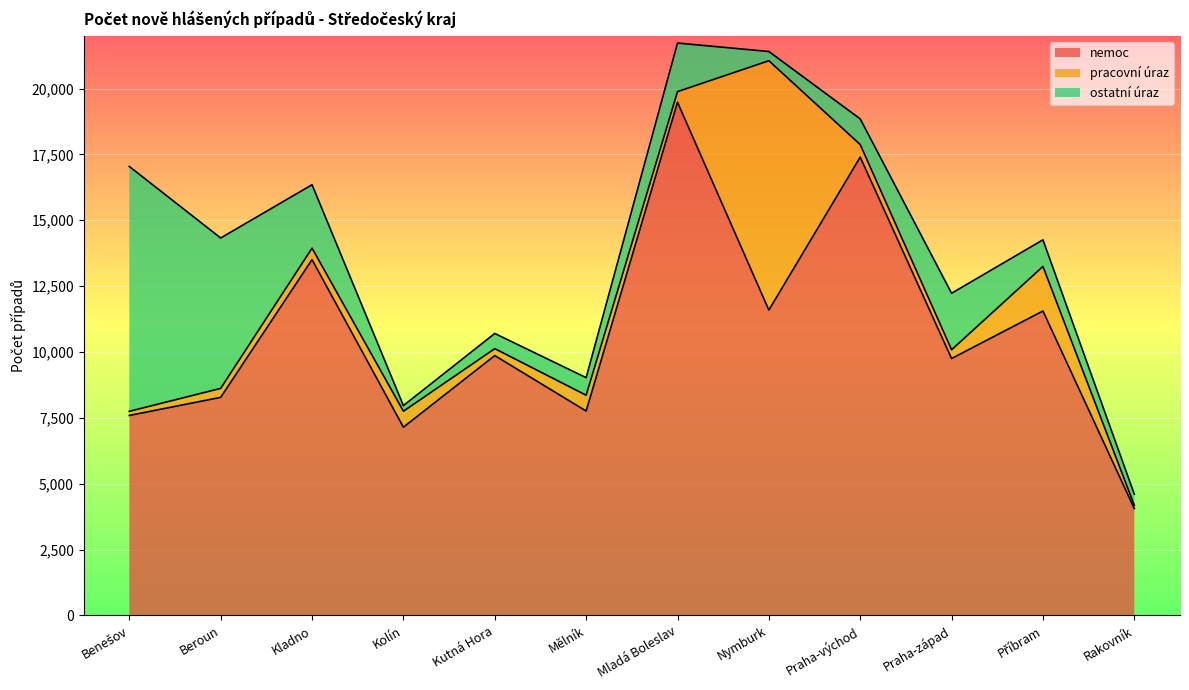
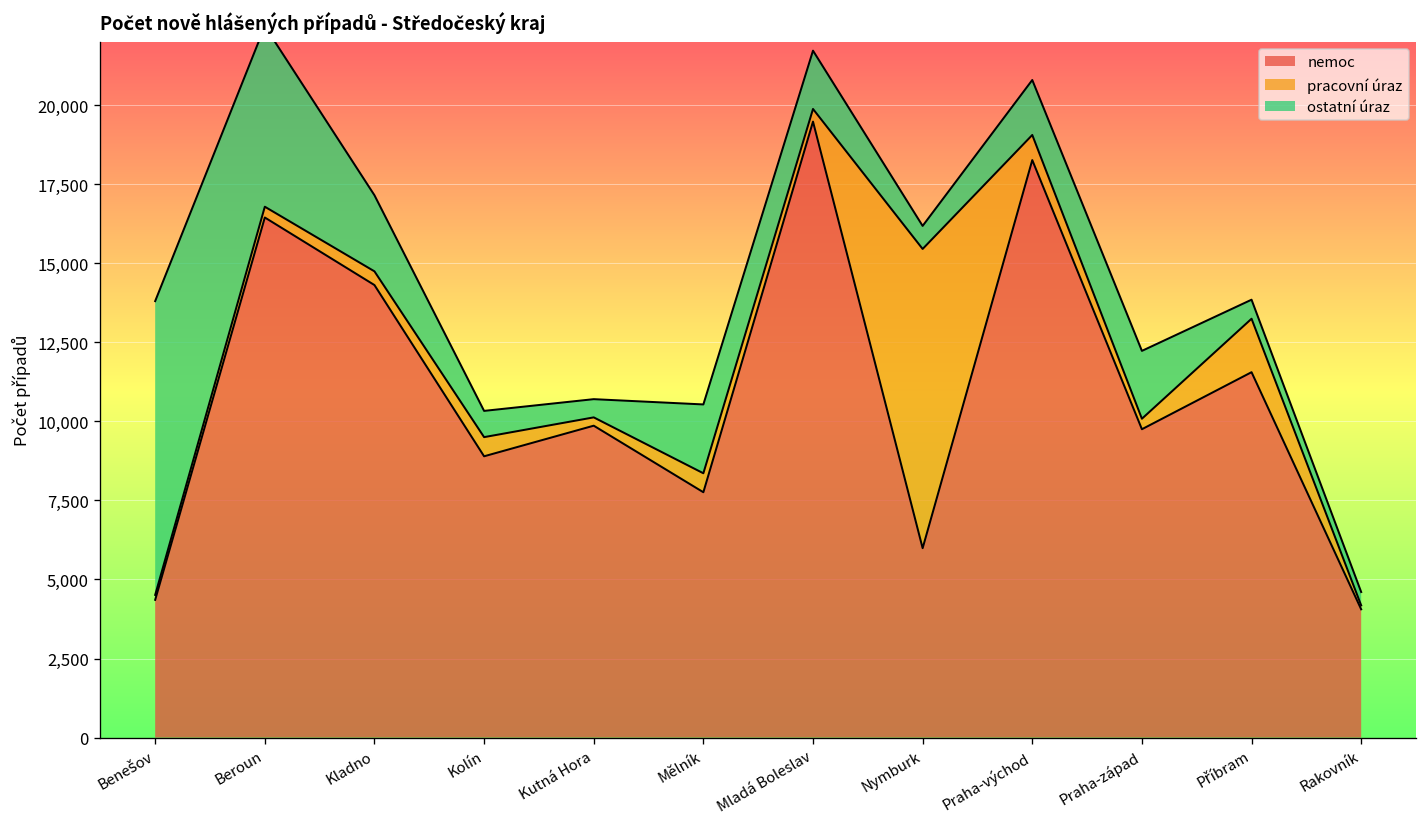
nemoc, Benešov: 7,600 -> 4,400
nemoc, Beroun: 8,300 -> 16,400
nemoc, Kladno: 13,500 -> 14,300
nemoc, Kolín: 7,100 -> 8,900
ostatní úraz, Kolín: 200 -> 800
ostatní úraz, Mělník: 700 -> 2,200
nemoc, Nymburk: 11,600 -> 6,000
ostatní úraz, Nymburk: 400 -> 700
nemoc, Praha-východ: 17,400 -> 18,300
pracovní úraz, Praha-východ: 500 -> 800
ostatní úraz, Praha-východ: 1,000 -> 1,700
ostatní úraz, Příbram: 1,000 -> 600
